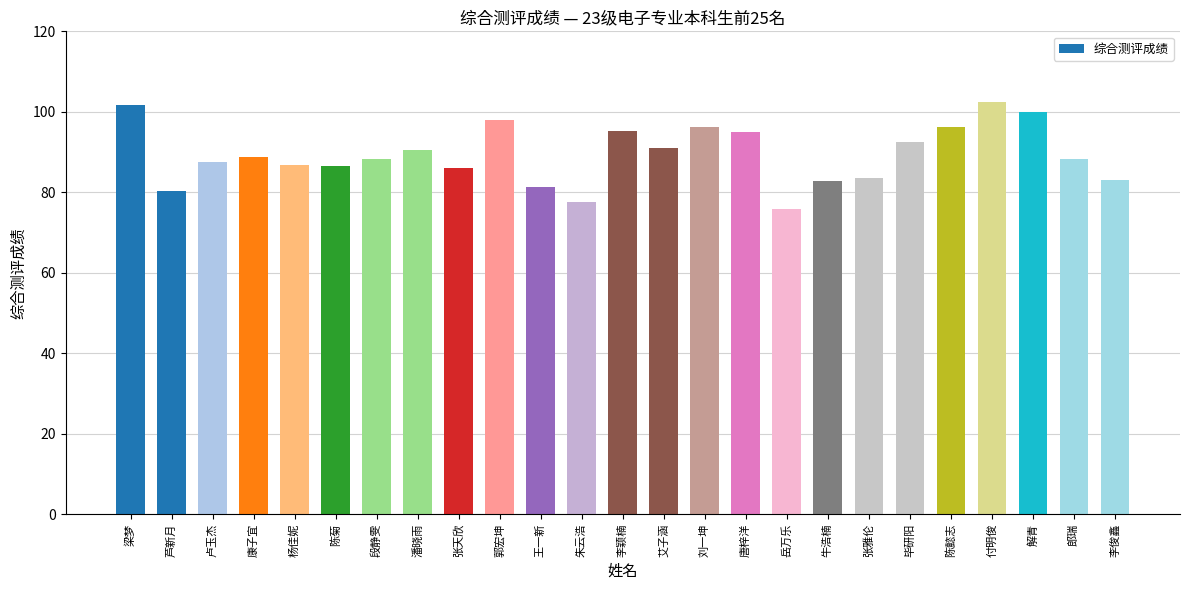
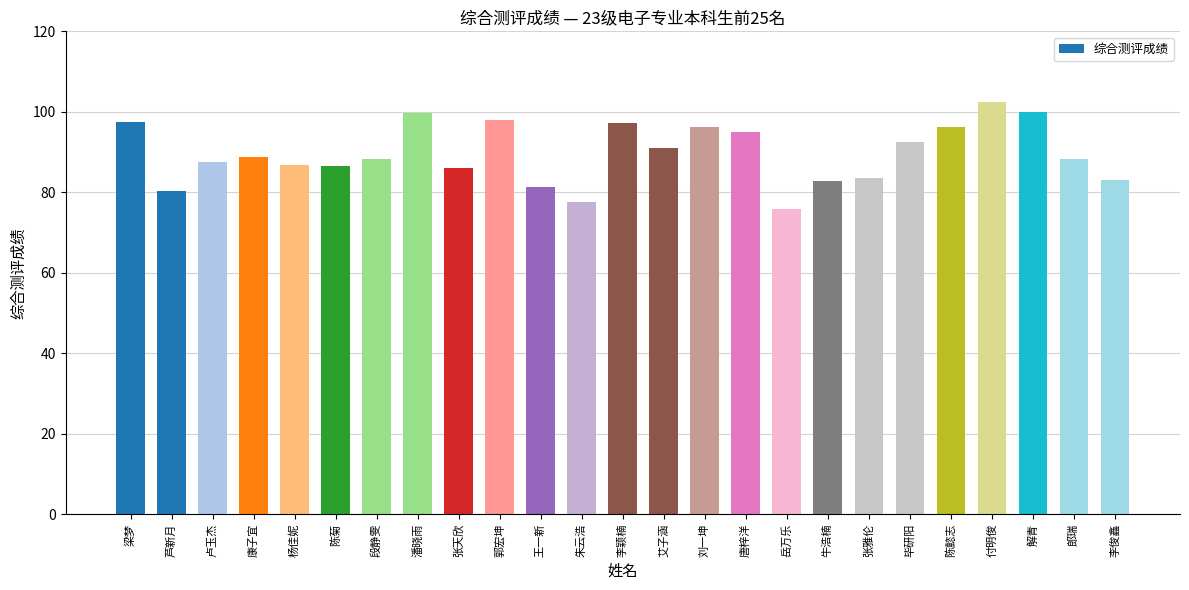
梁梦: 102 -> 97
潘晓雨: 90 -> 100
李颖楠: 95 -> 97
